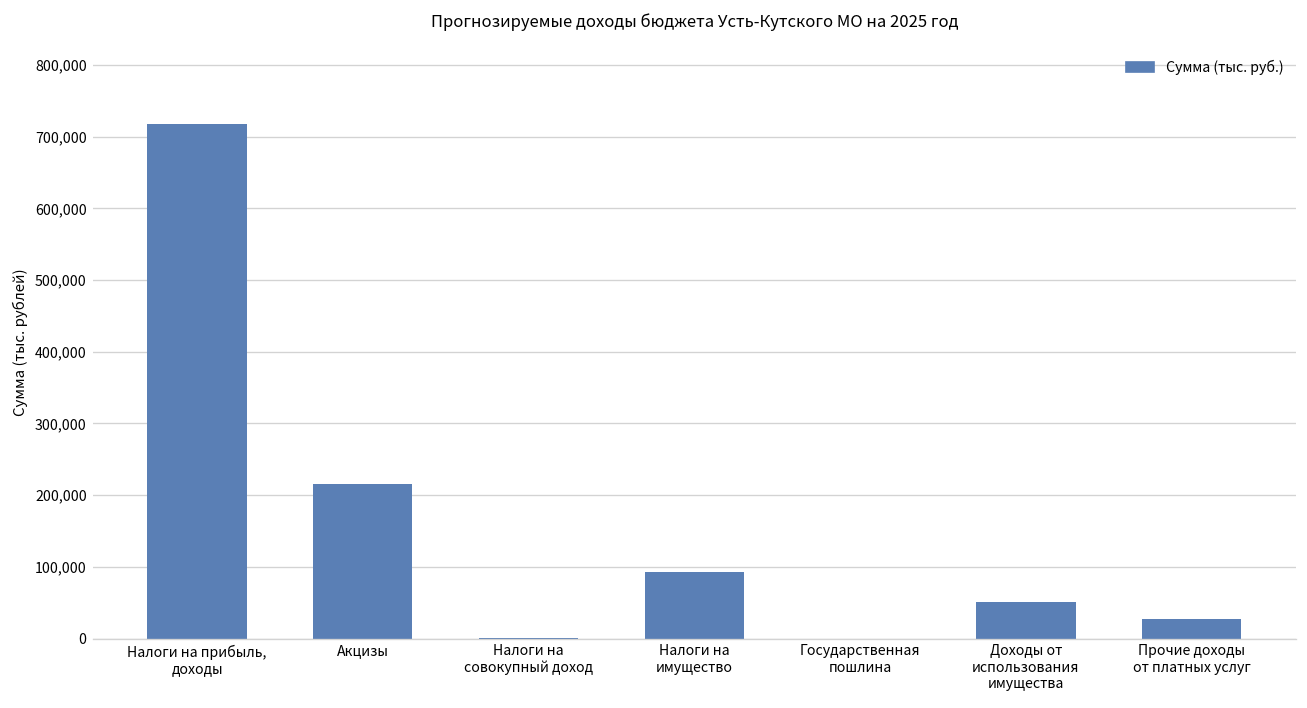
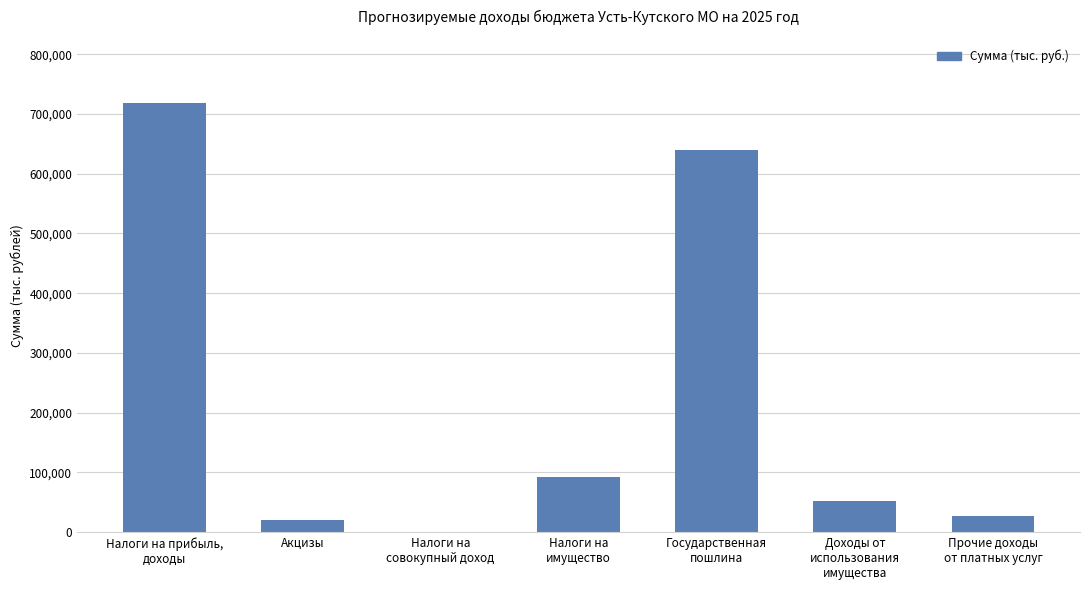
Акцизы: 220,000 -> 20,000
Государственная пошлина: 0 -> 640,000
